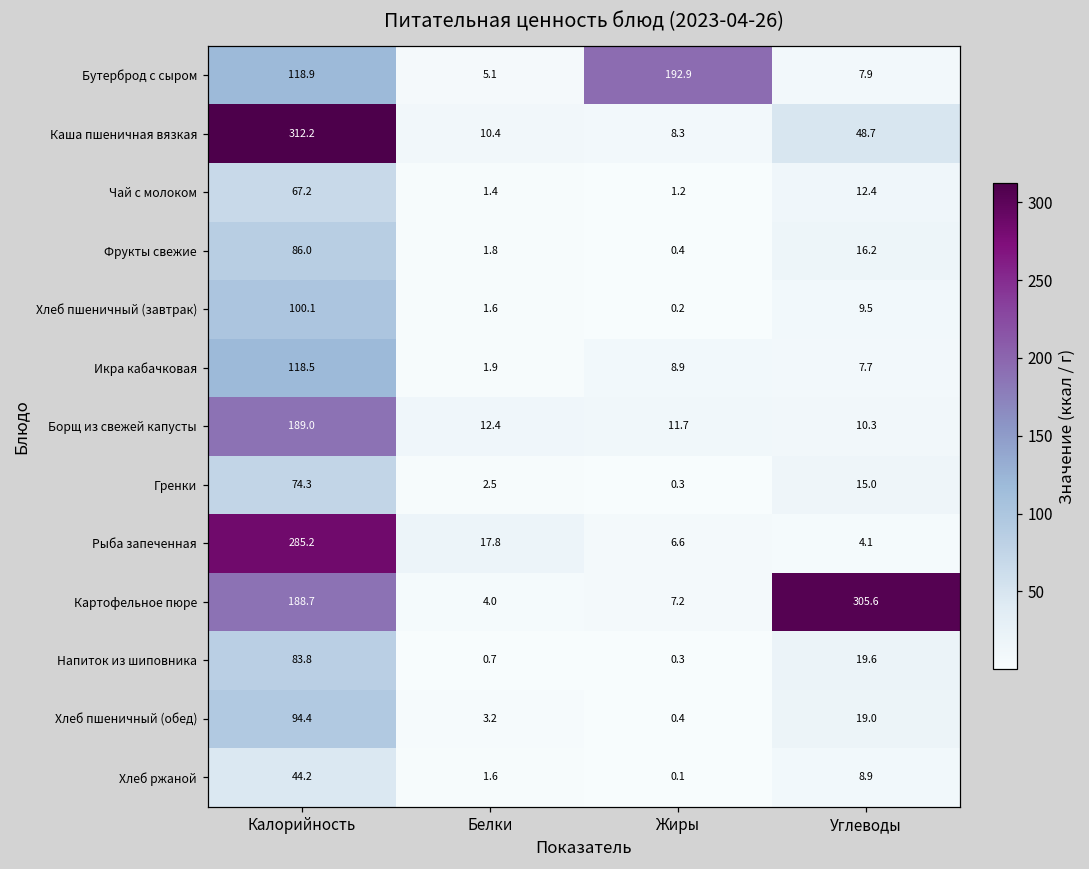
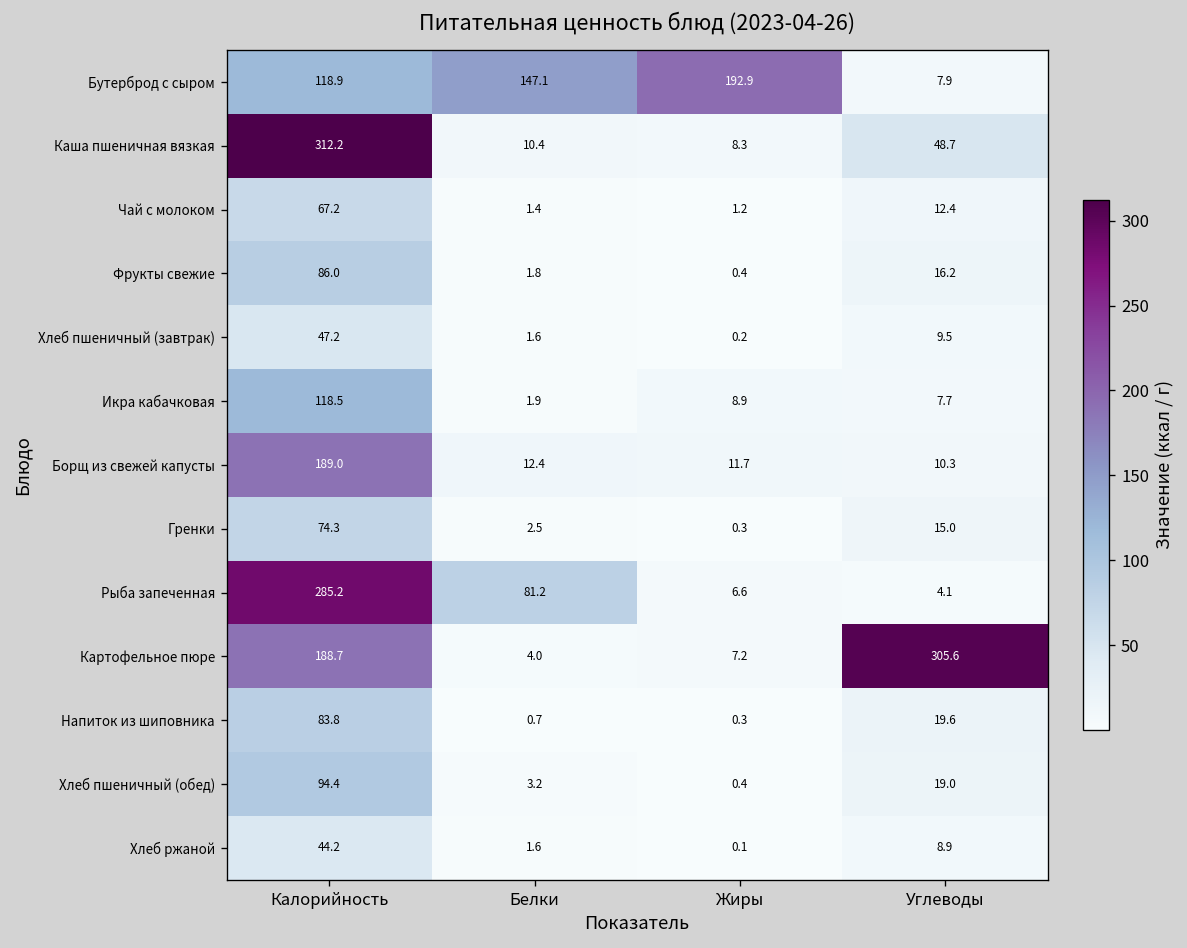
Бутерброд с сыром, Белки: 5.1 -> 147.1
Хлеб пшеничный (завтрак), Калорийность: 100.1 -> 47.2
Рыба запеченная, Белки: 17.8 -> 81.2
